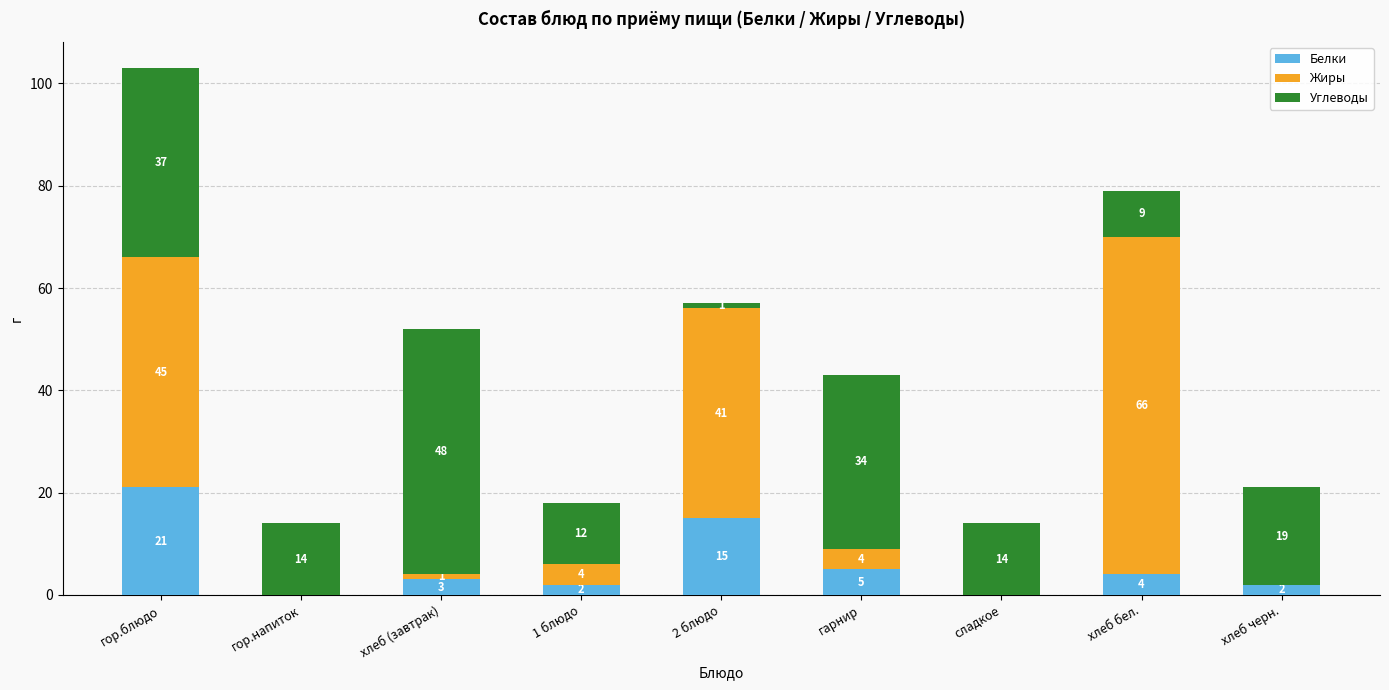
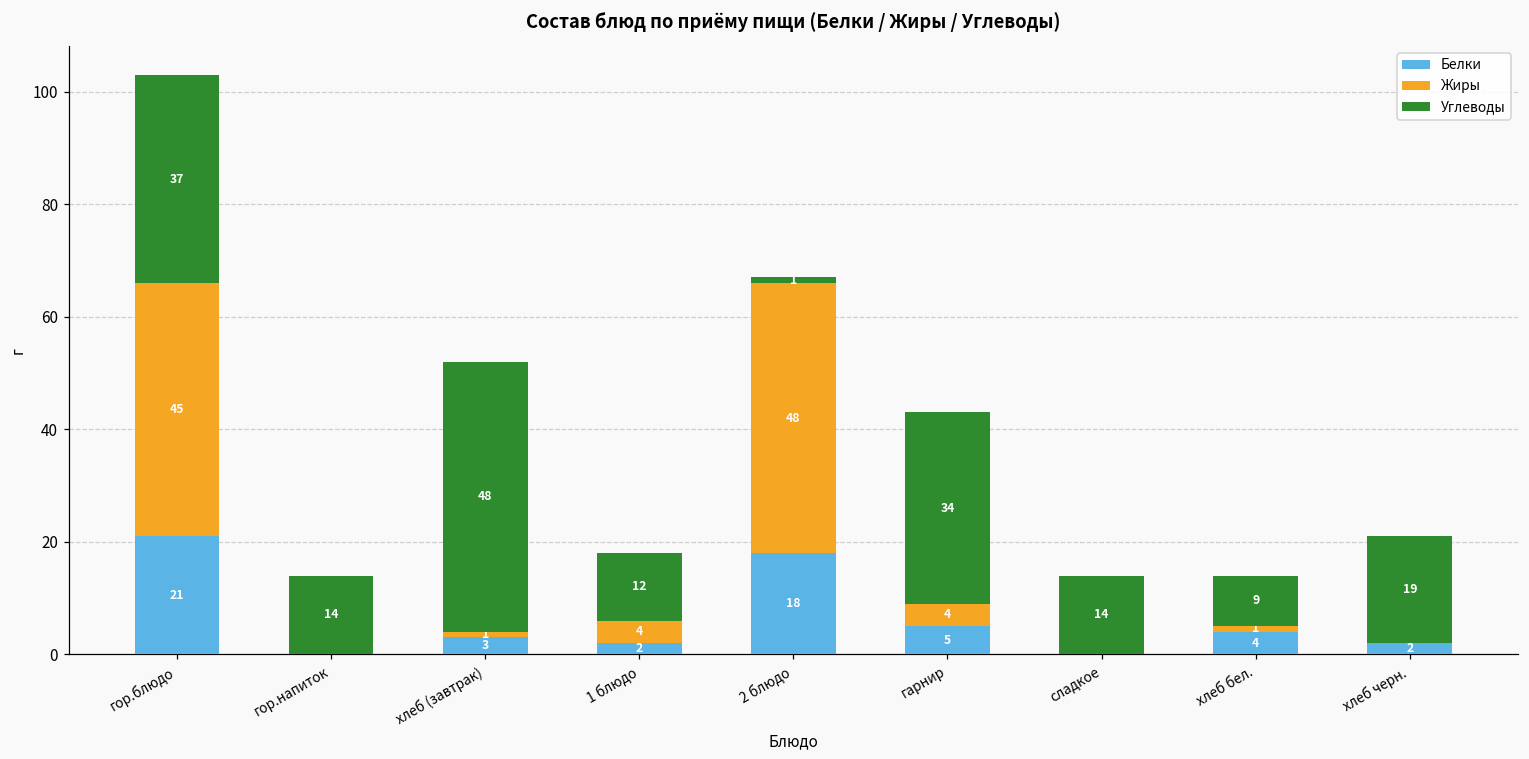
Белки, 2 блюдо: 15 -> 18
Жиры, 2 блюдо: 41 -> 48
Жиры, хлеб бел.: 66 -> 1
